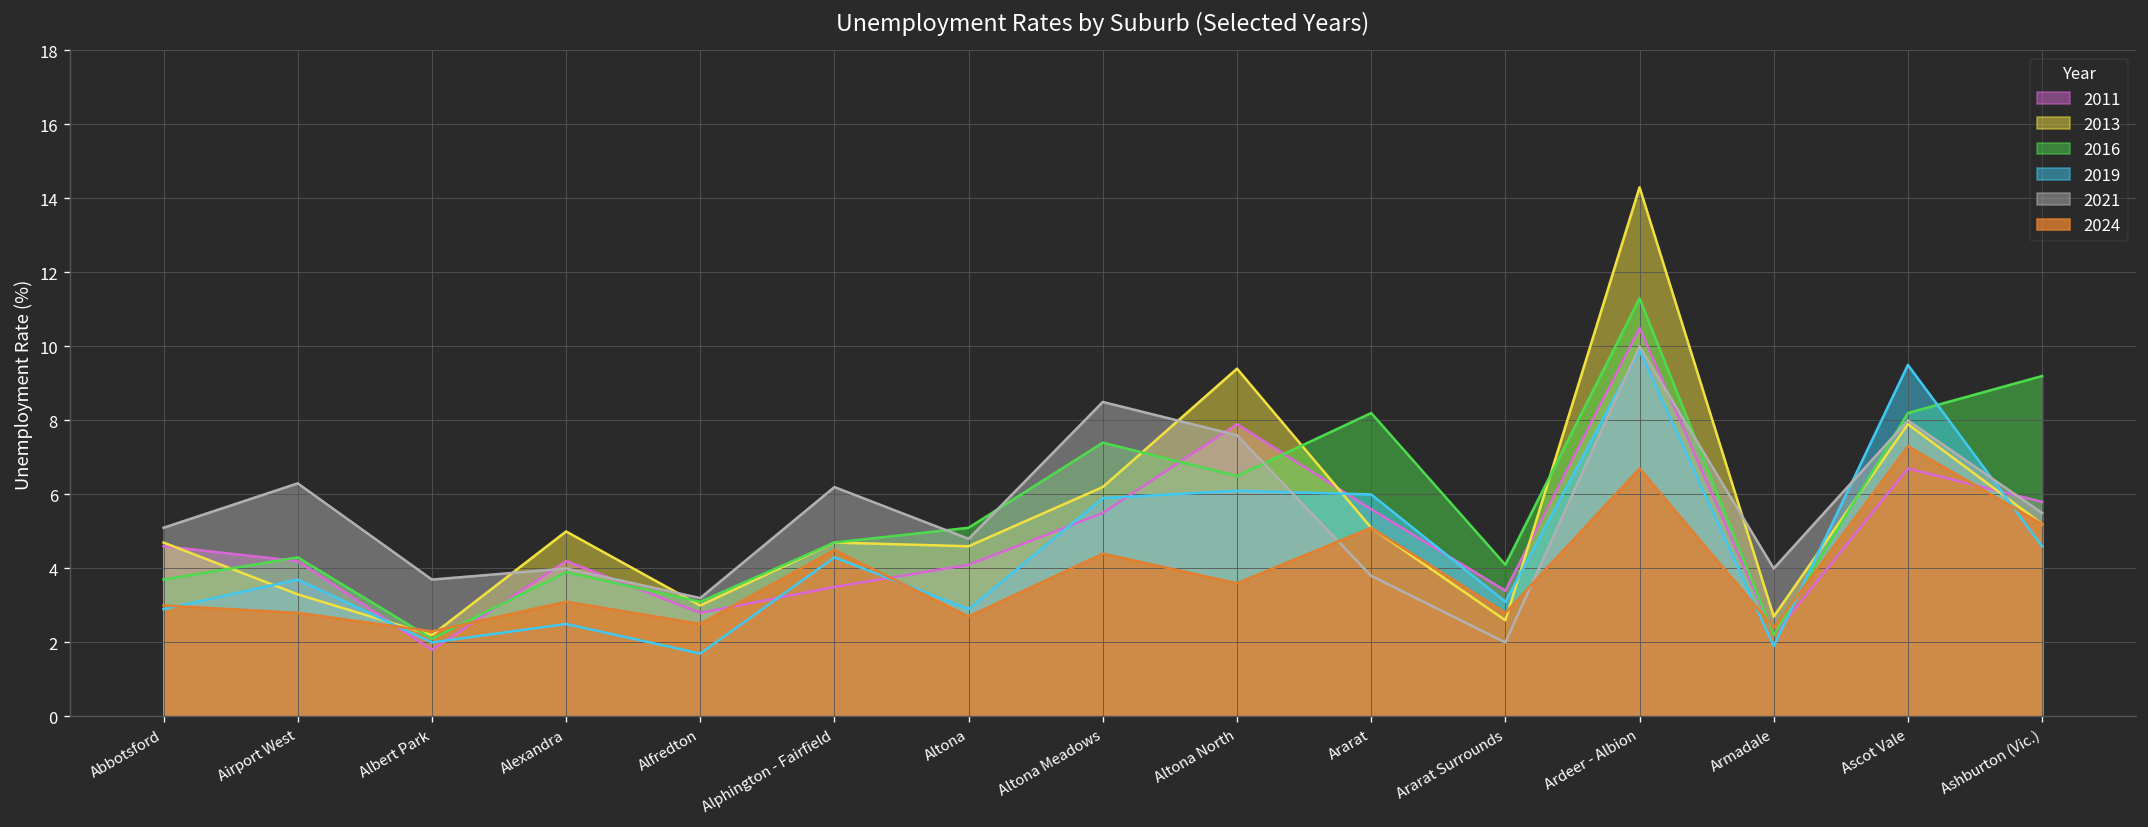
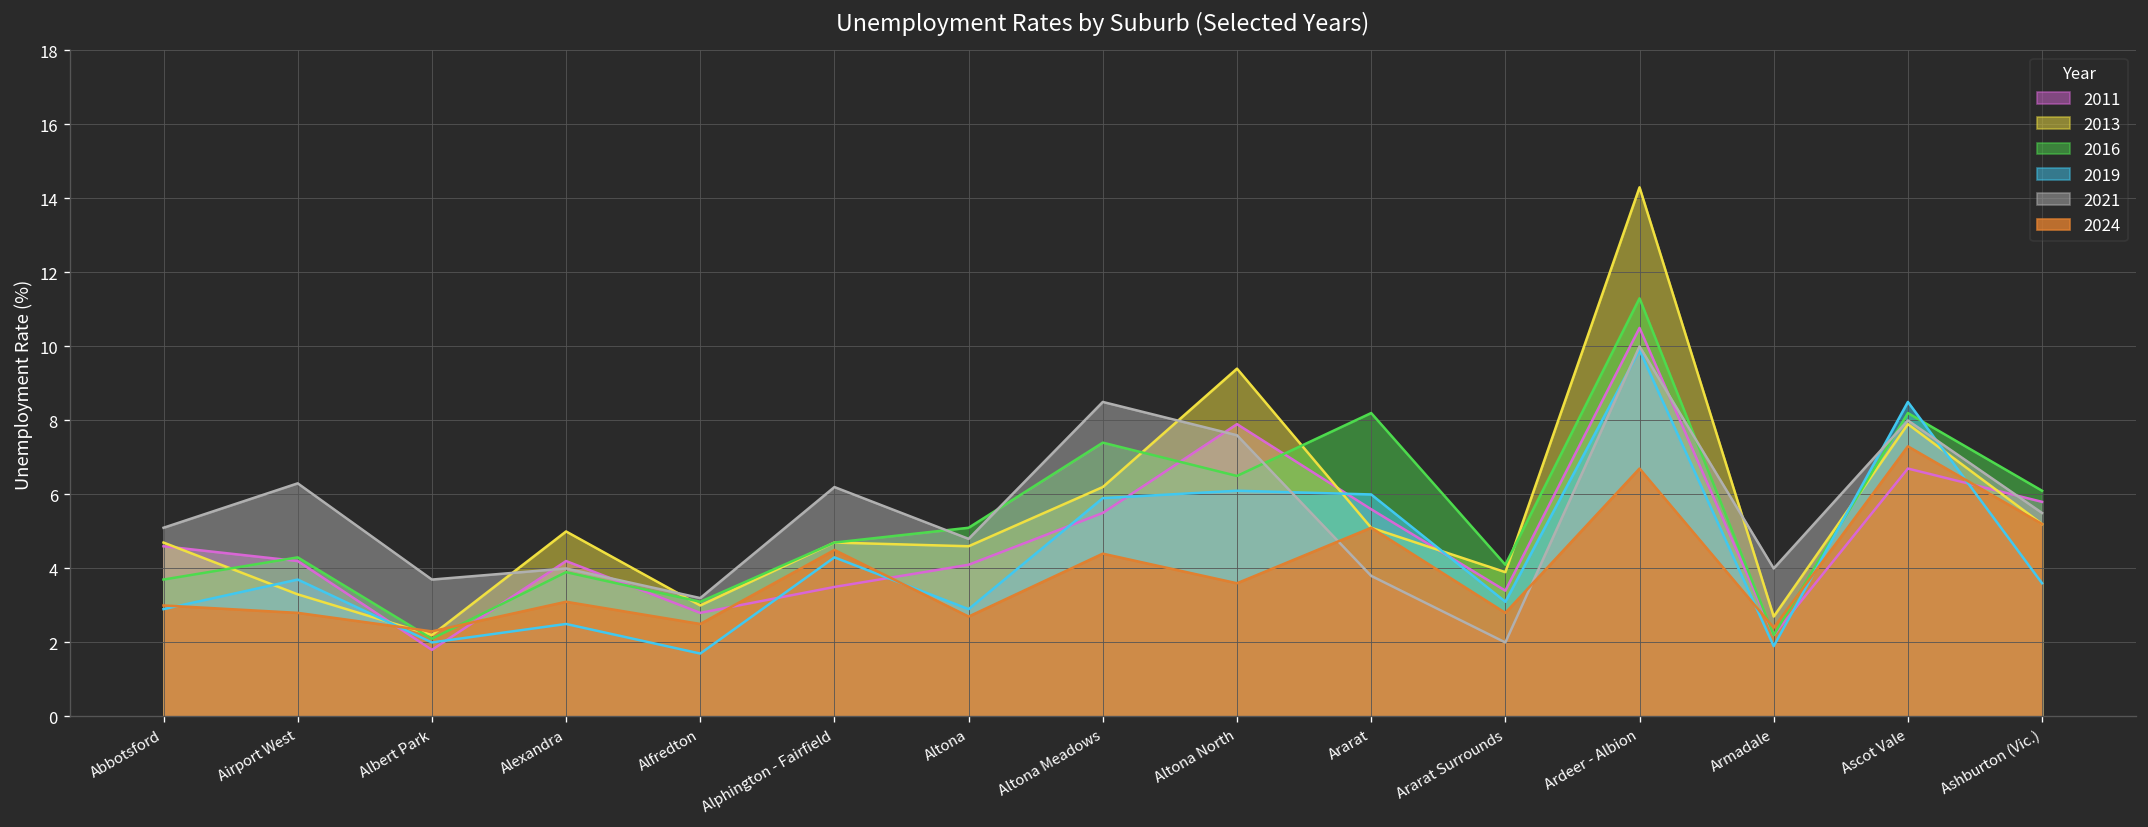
2013, Ararat Surrounds: 2.6 -> 3.9
2019, Ascot Vale: 9.5 -> 8.5
2016, Ashburton (Vic.): 9.2 -> 6.1
2019, Ashburton (Vic.): 4.6 -> 3.6
